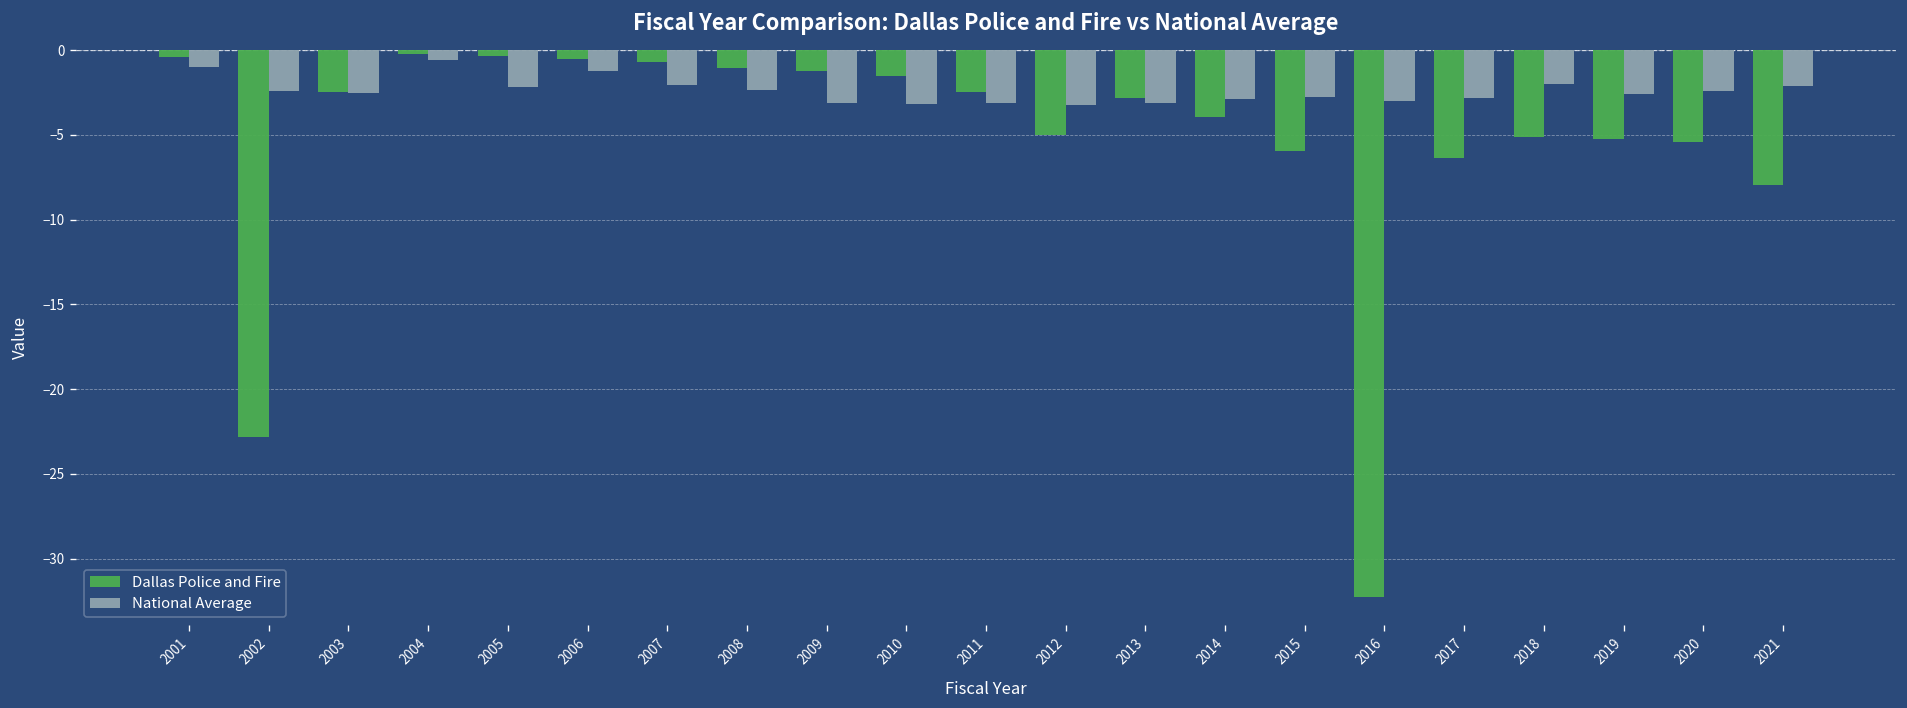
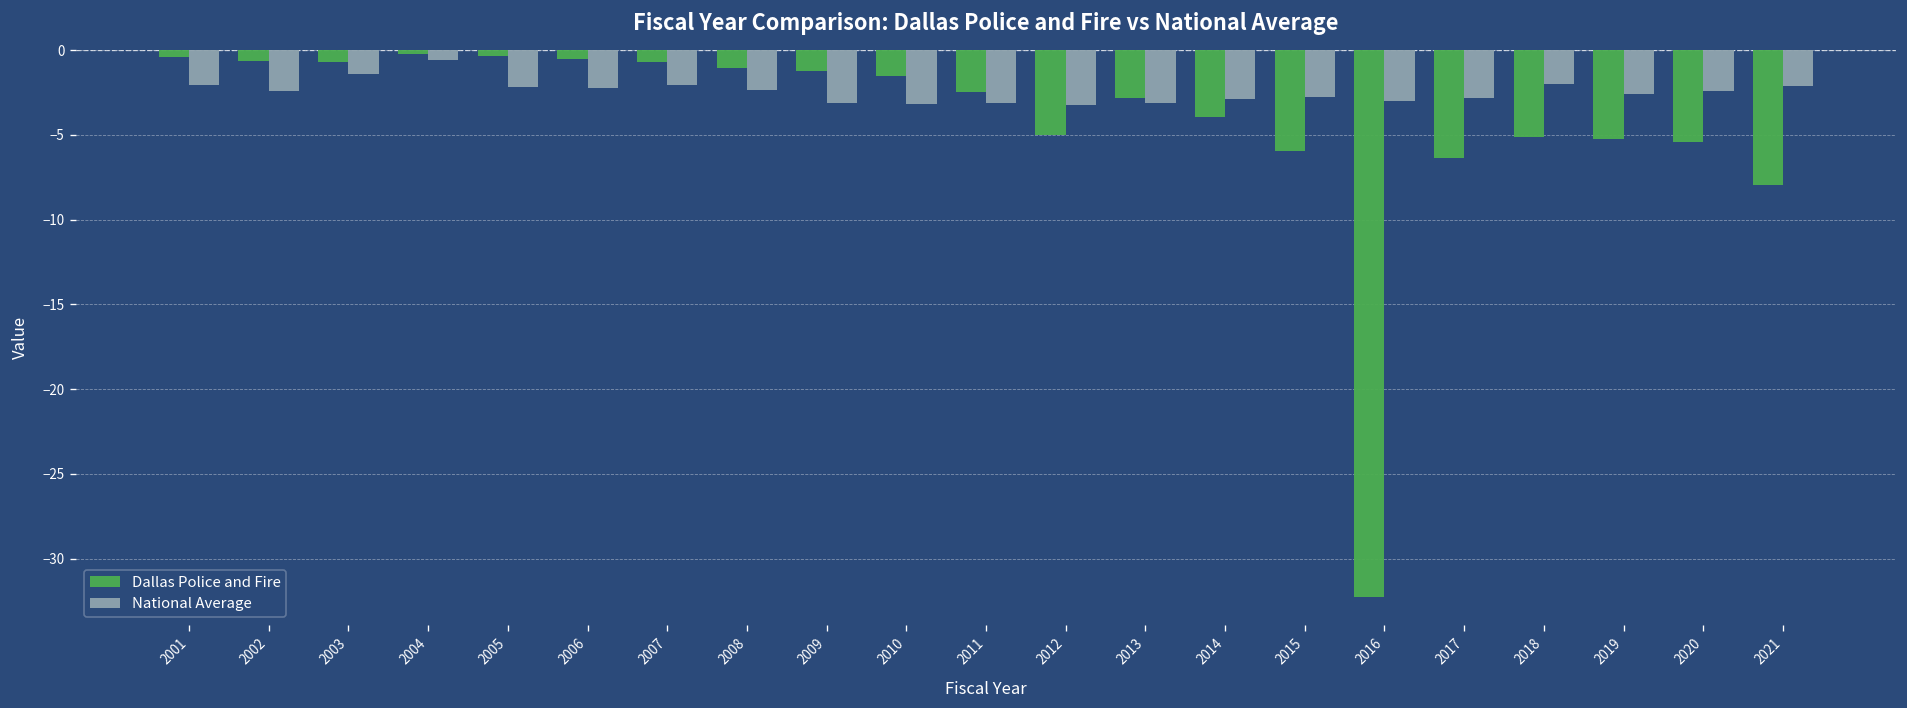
National Average, 2001: -1.0 -> -2.1
Dallas Police and Fire, 2002: -22.8 -> -0.7
Dallas Police and Fire, 2003: -2.5 -> -0.7
National Average, 2003: -2.6 -> -1.4
National Average, 2006: -1.3 -> -2.2
